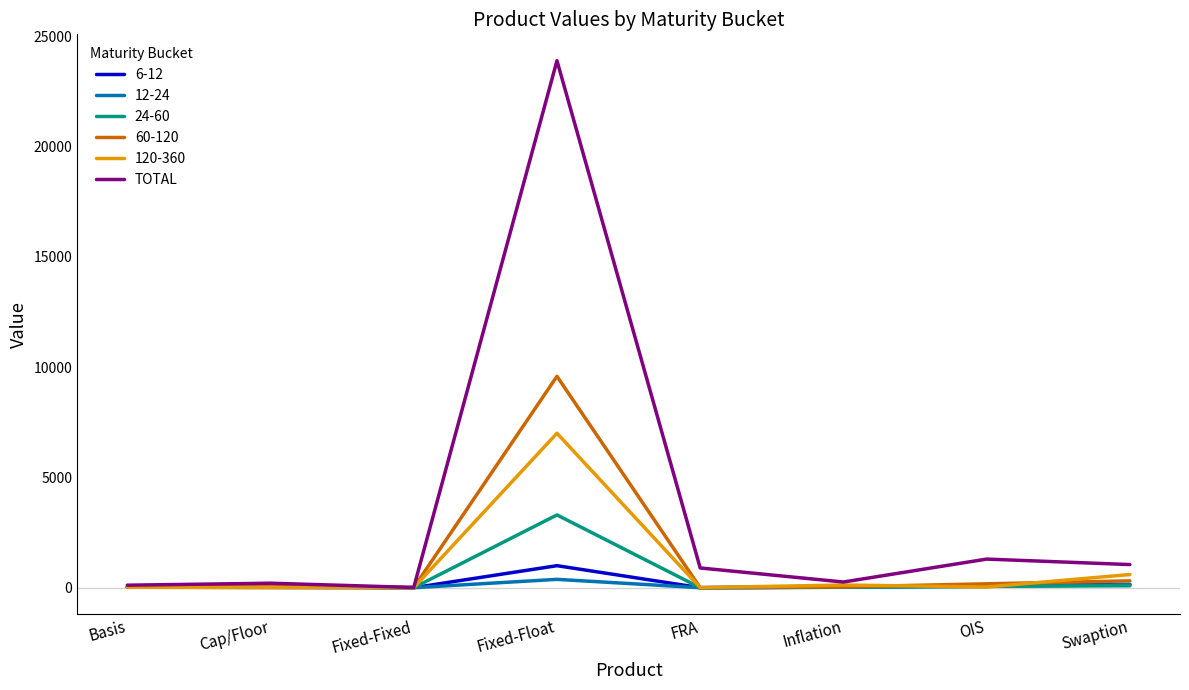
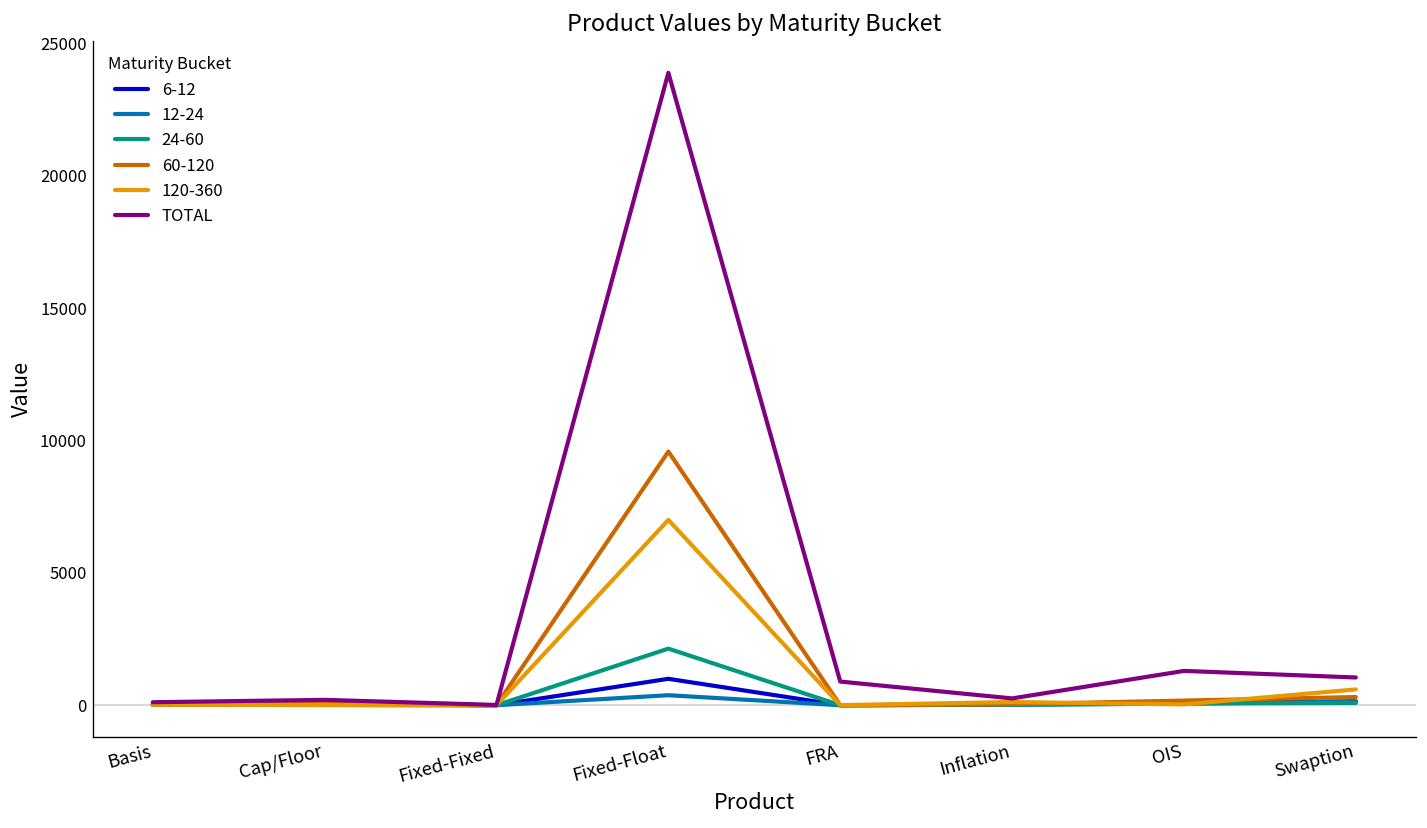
24-60, Fixed-Float: 3300 -> 2100
